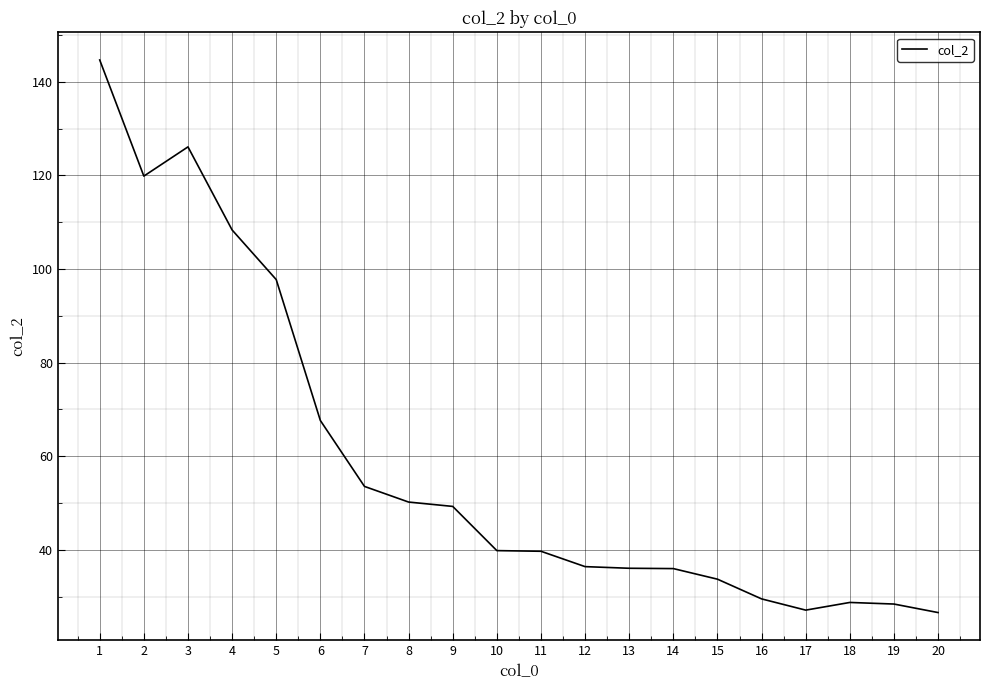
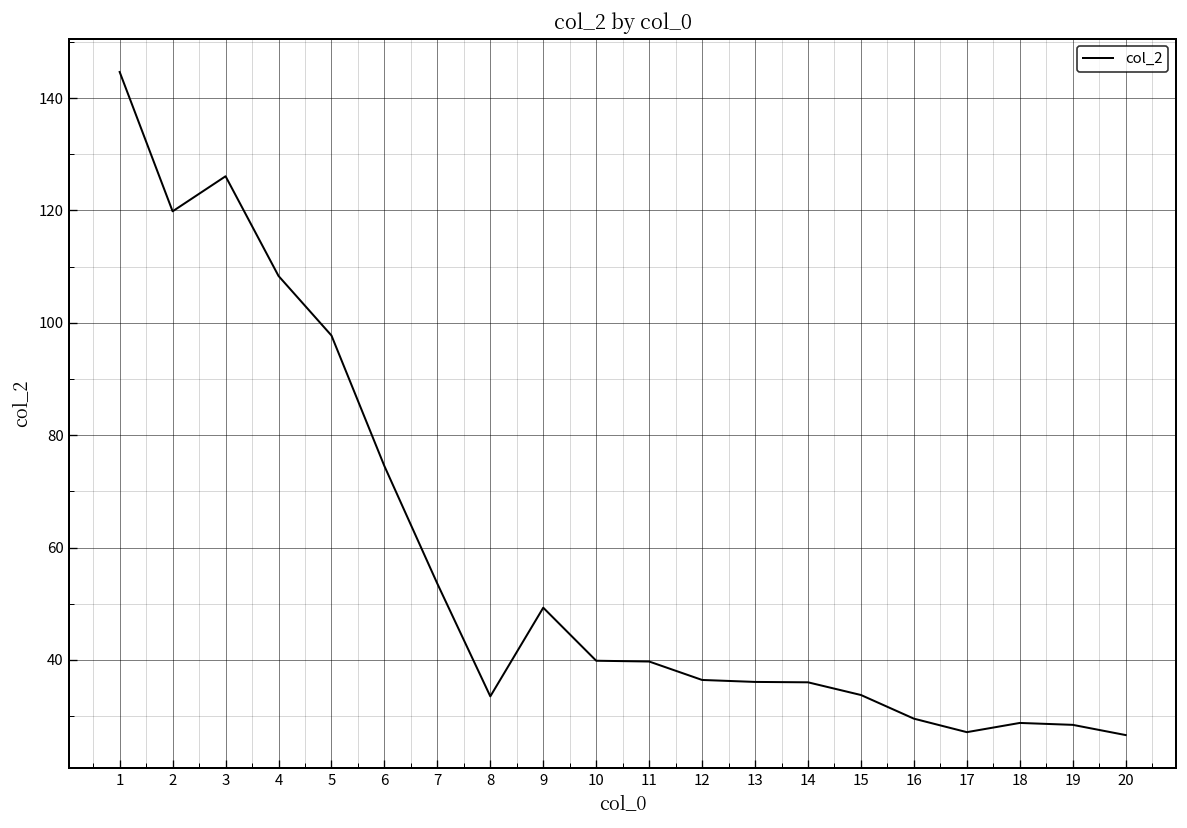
6: 68 -> 75
8: 50 -> 34
